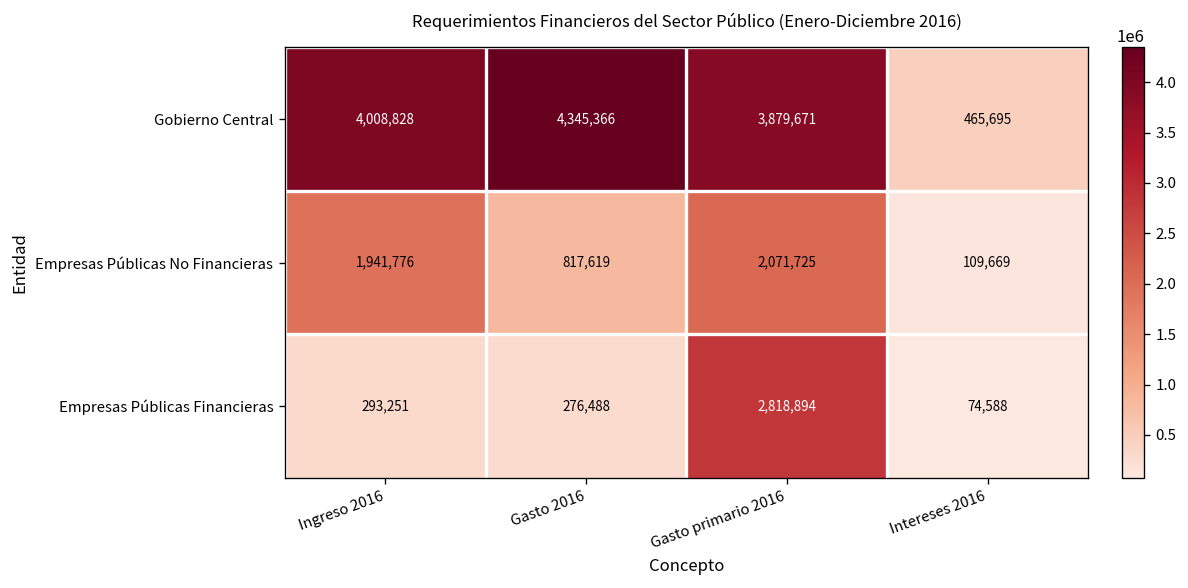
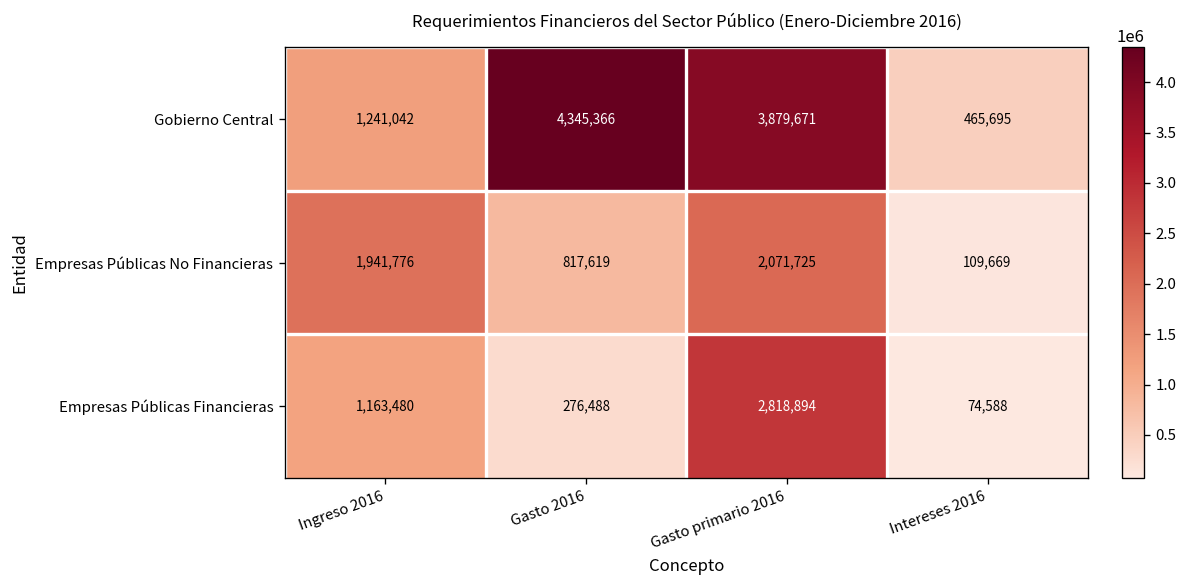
Gobierno Central, Ingreso 2016: 4,008,828 -> 1,241,042
Empresas Públicas Financieras, Ingreso 2016: 293,251 -> 1,163,480
